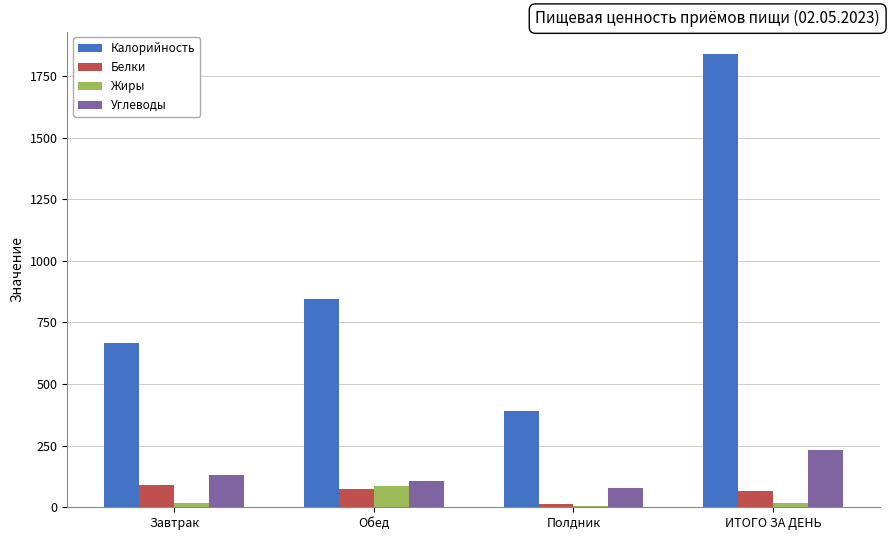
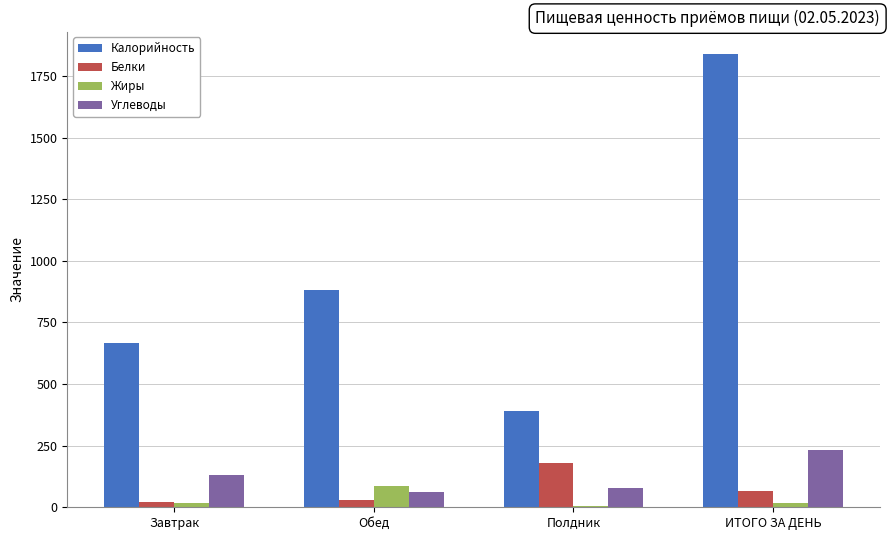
Белки, Завтрак: 90 -> 20
Калорийность, Обед: 840 -> 880
Белки, Обед: 80 -> 30
Углеводы, Обед: 110 -> 60
Белки, Полдник: 10 -> 180
